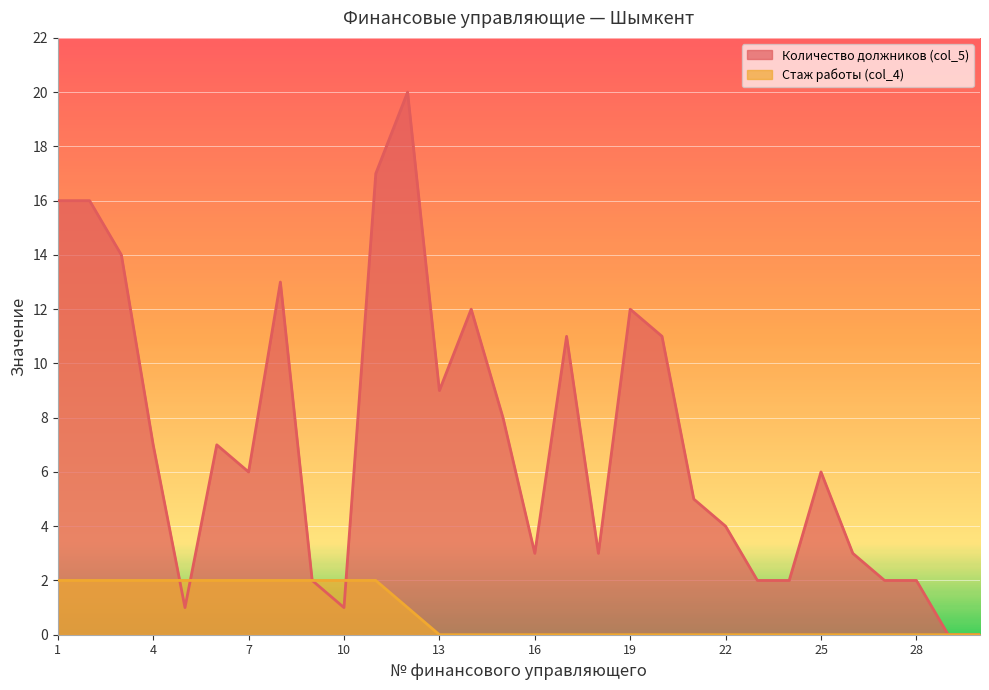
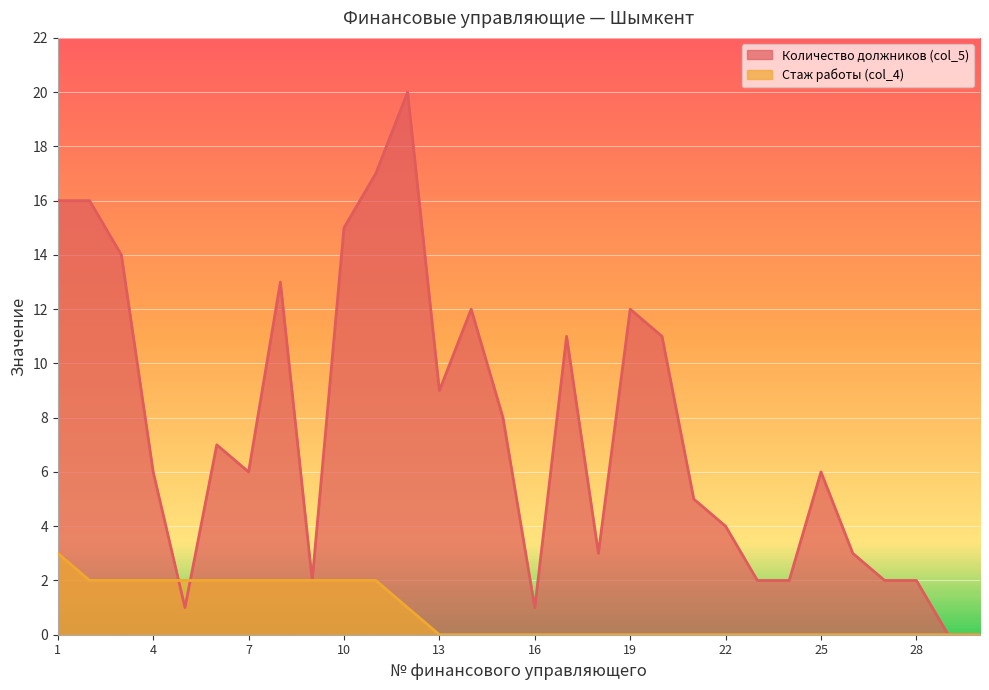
Стаж работы (col_4), 1: 2 -> 3
Количество должников (col_5), 4: 7 -> 6
Количество должников (col_5), 10: 1 -> 15
Количество должников (col_5), 16: 3 -> 1
